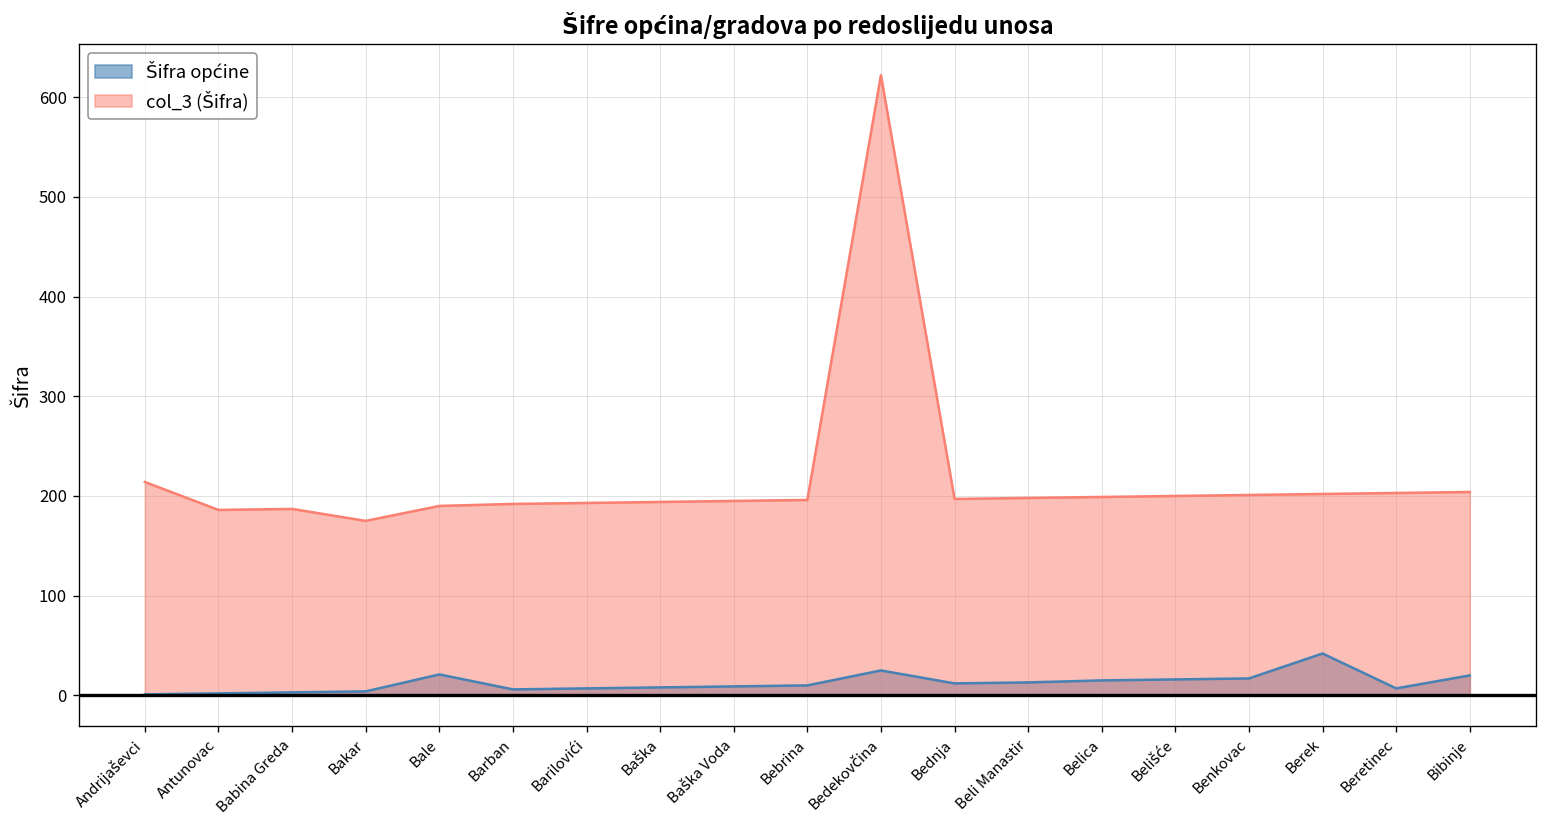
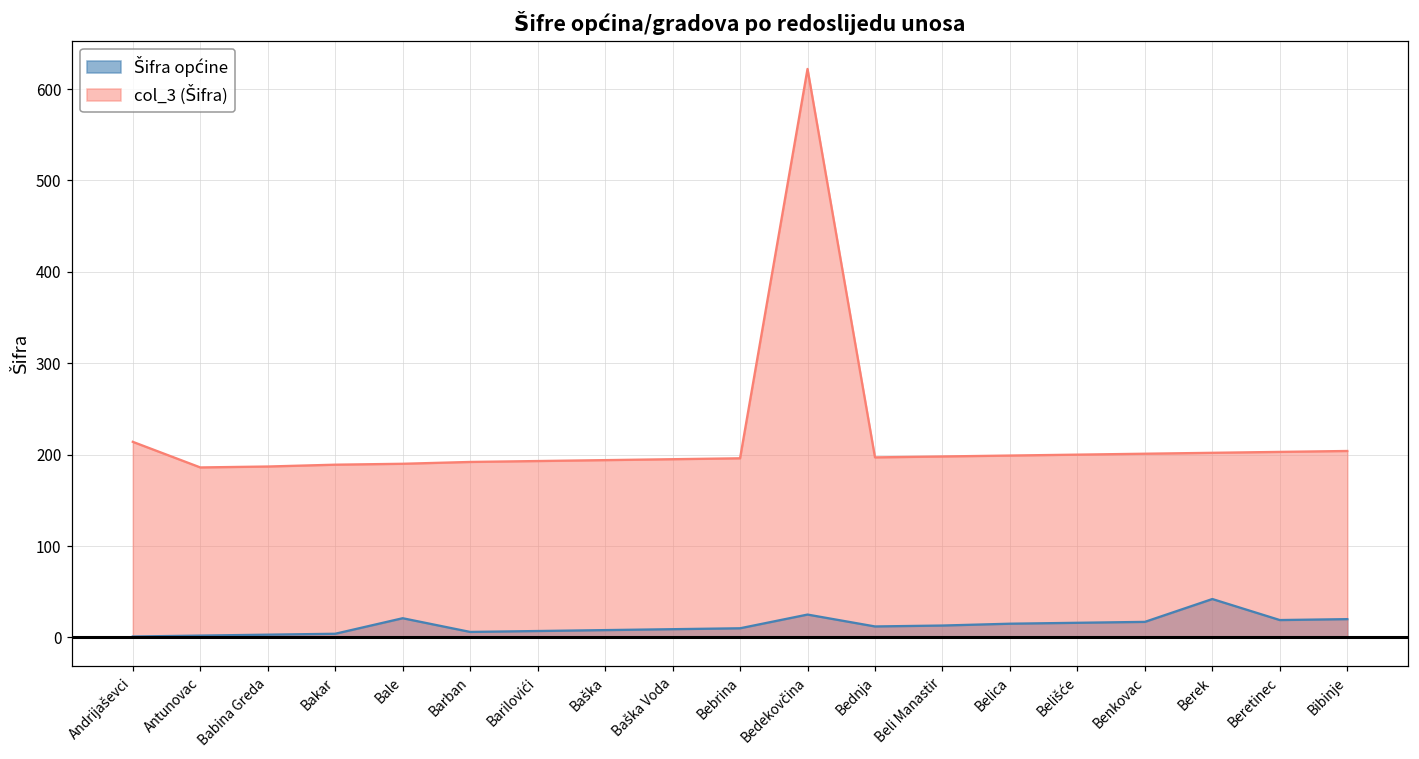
col_3 (Šifra), Bakar: 180 -> 190
Šifra općine, Beretinec: 10 -> 20
